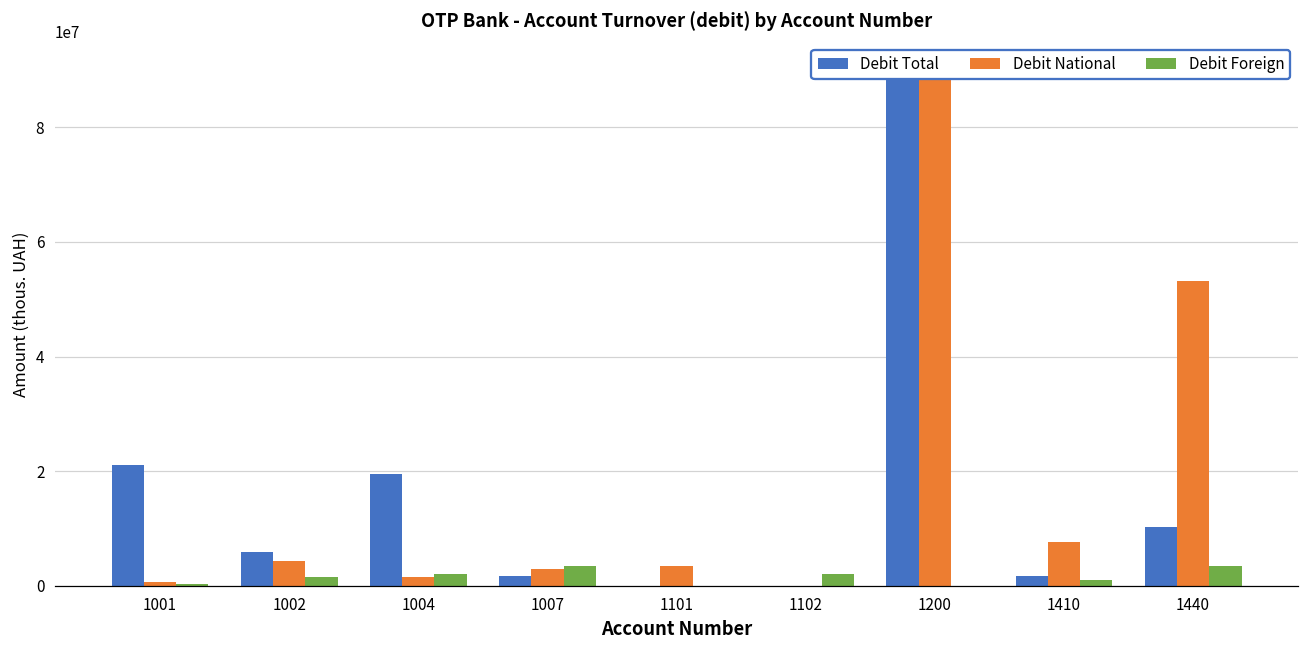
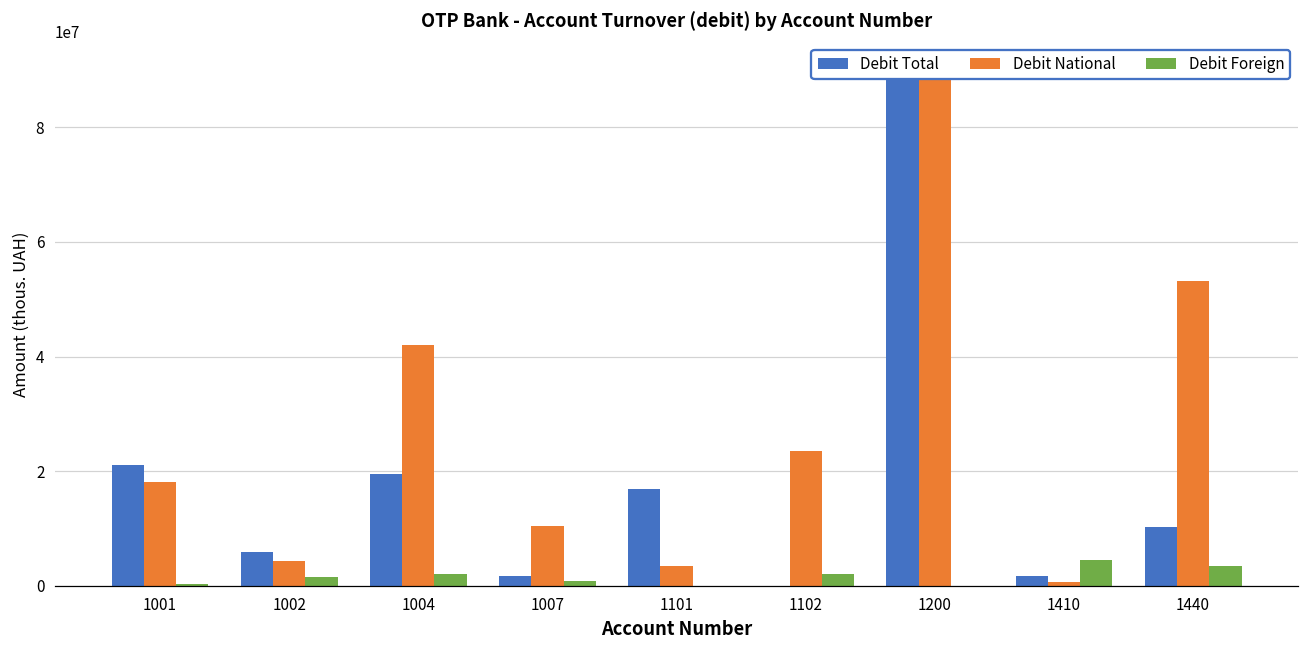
Debit National, 1001: 1000000 -> 18000000
Debit National, 1004: 2000000 -> 42000000
Debit National, 1007: 3000000 -> 10000000
Debit Foreign, 1007: 4000000 -> 1000000
Debit Total, 1101: 0 -> 17000000
Debit National, 1102: 0 -> 23000000
Debit National, 1410: 8000000 -> 1000000
Debit Foreign, 1410: 1000000 -> 4000000
